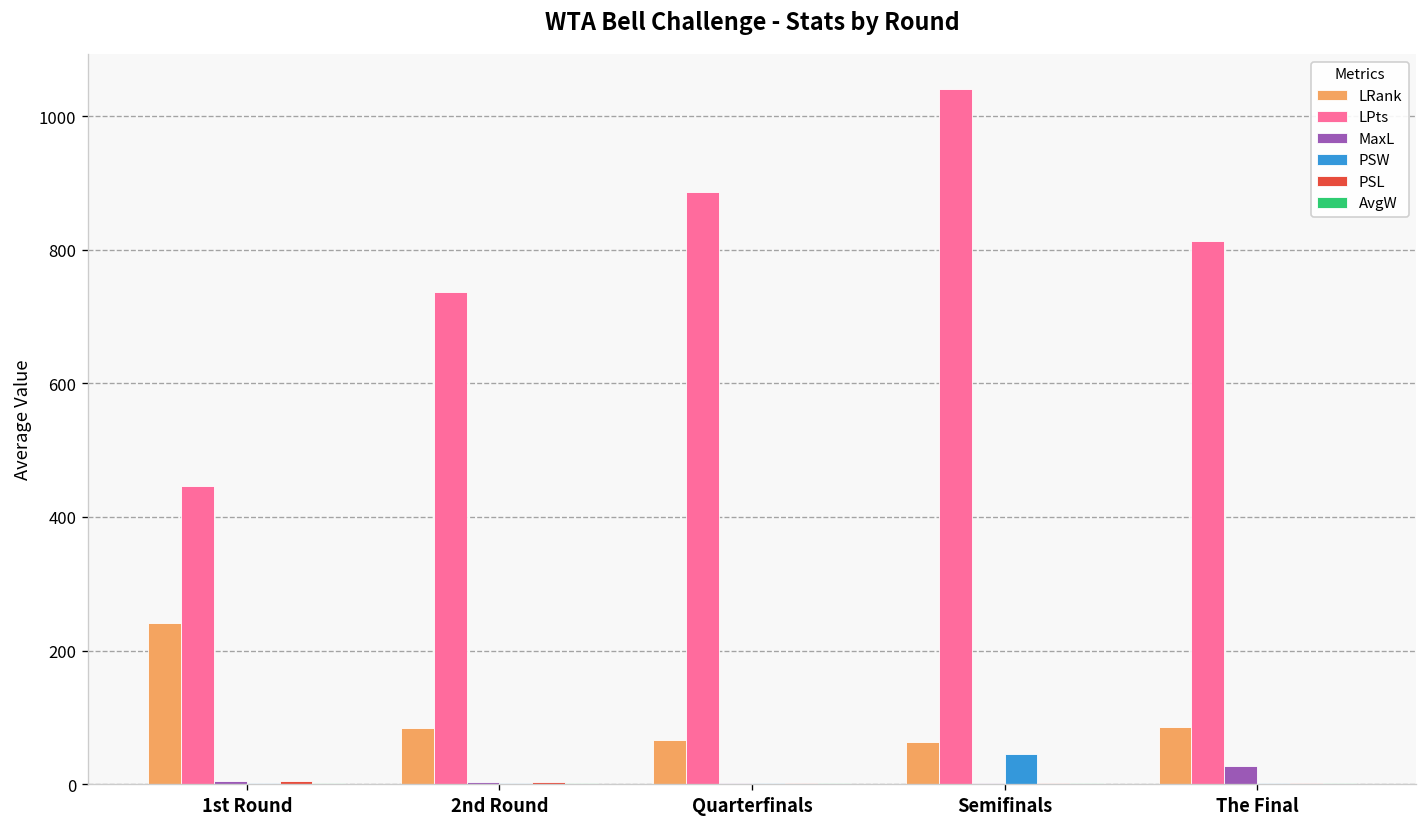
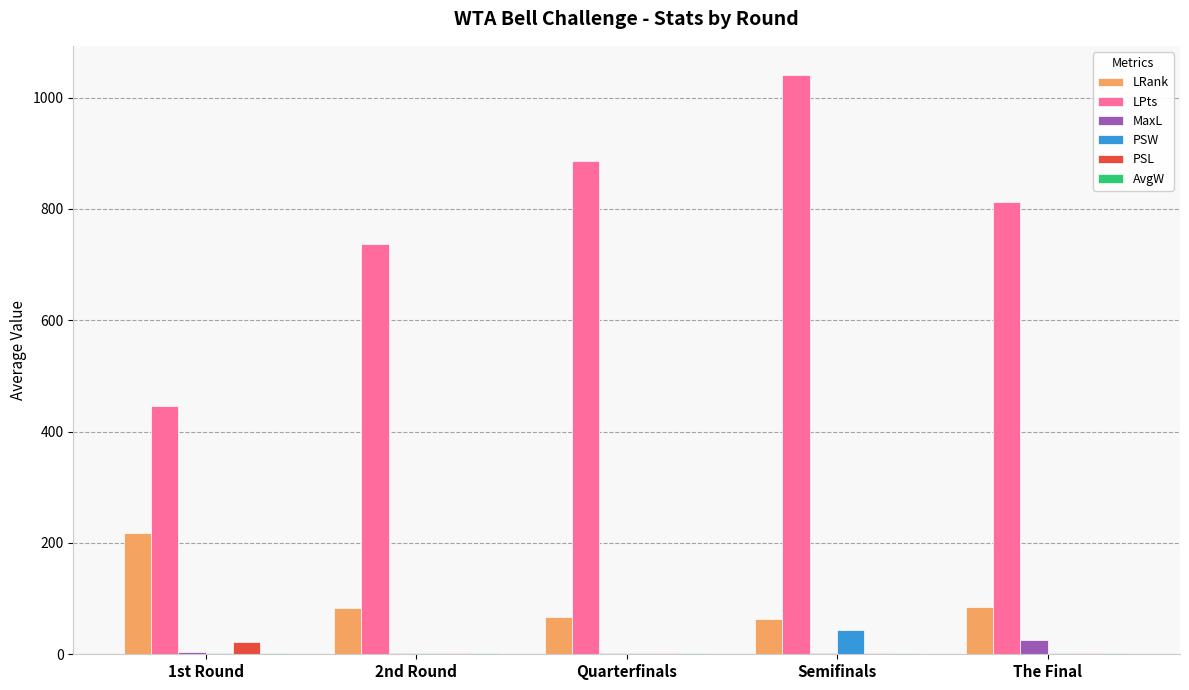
LRank, 1st Round: 240 -> 220
PSL, 1st Round: 0 -> 20
